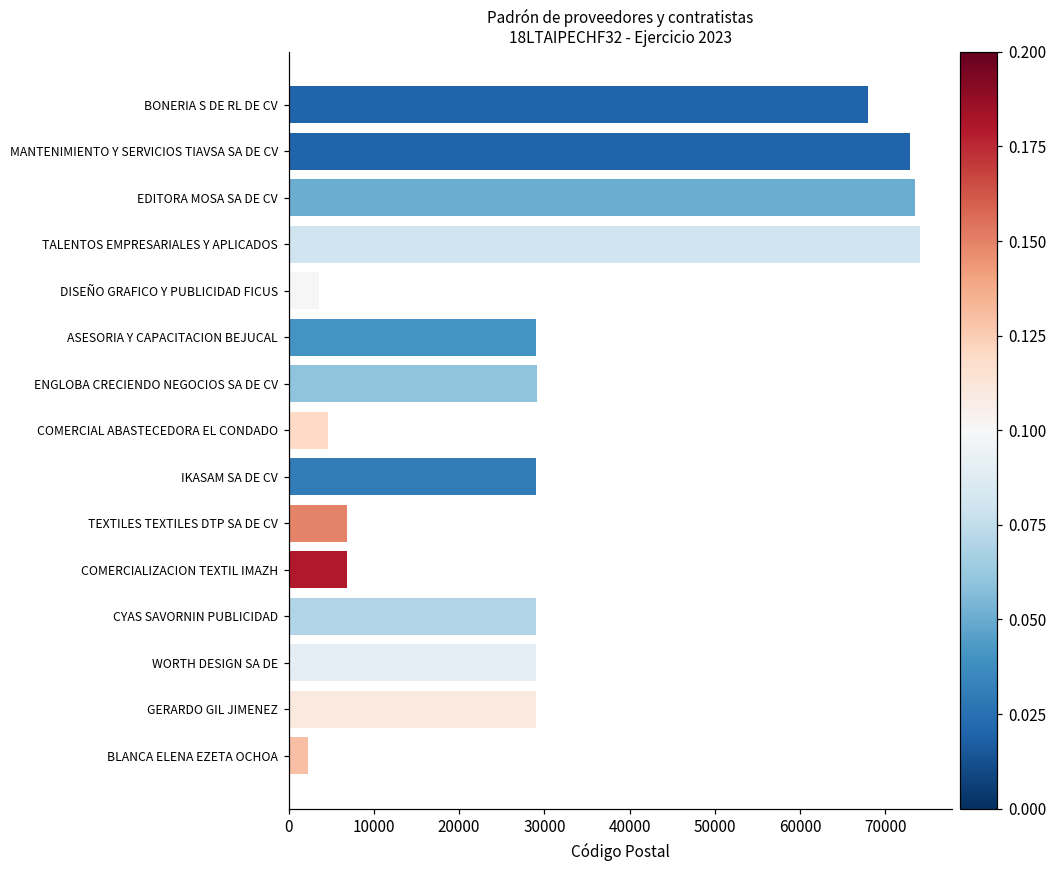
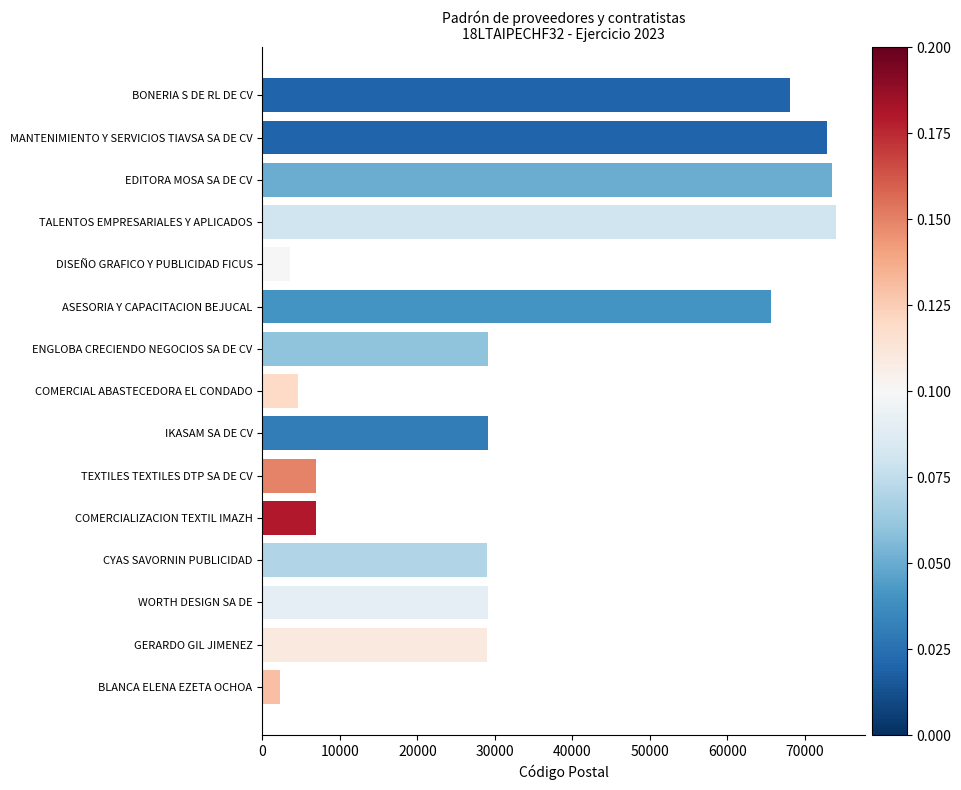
ASESORIA Y CAPACITACION BEJUCAL: 29000 -> 66000
